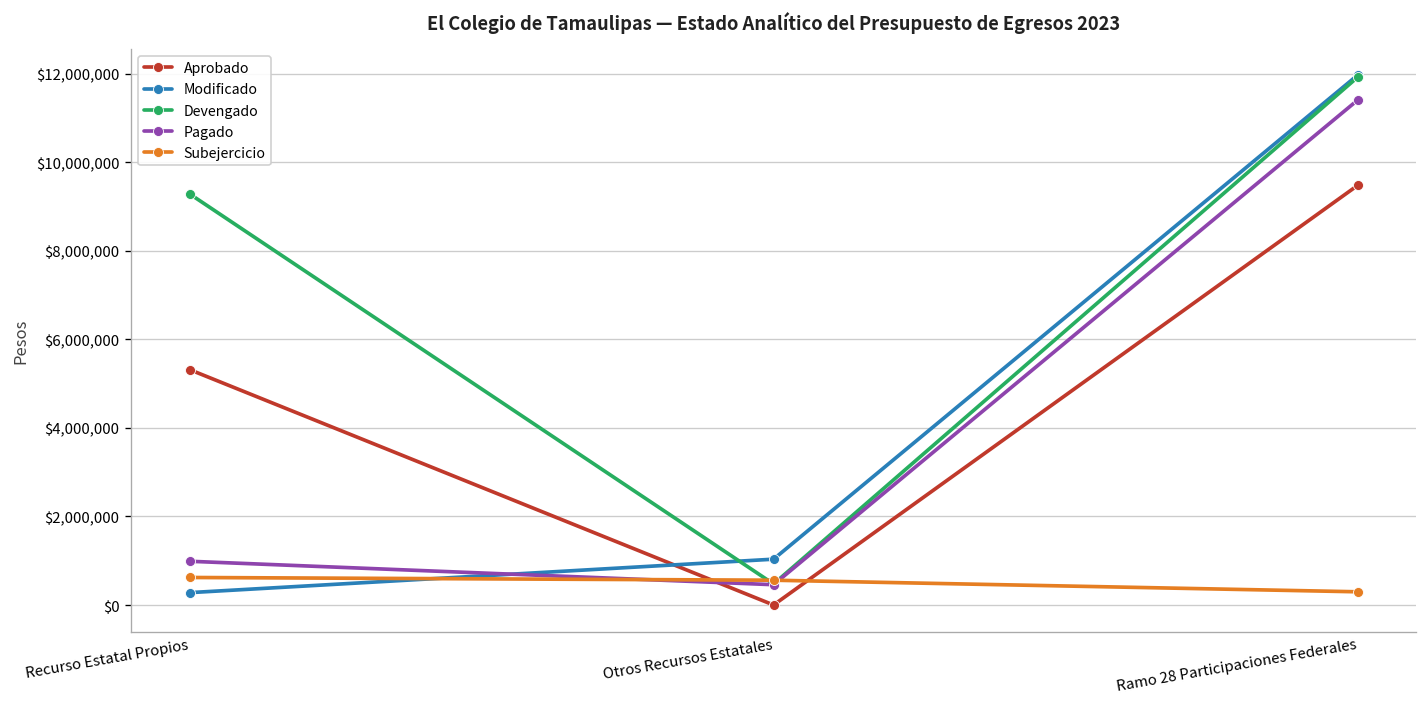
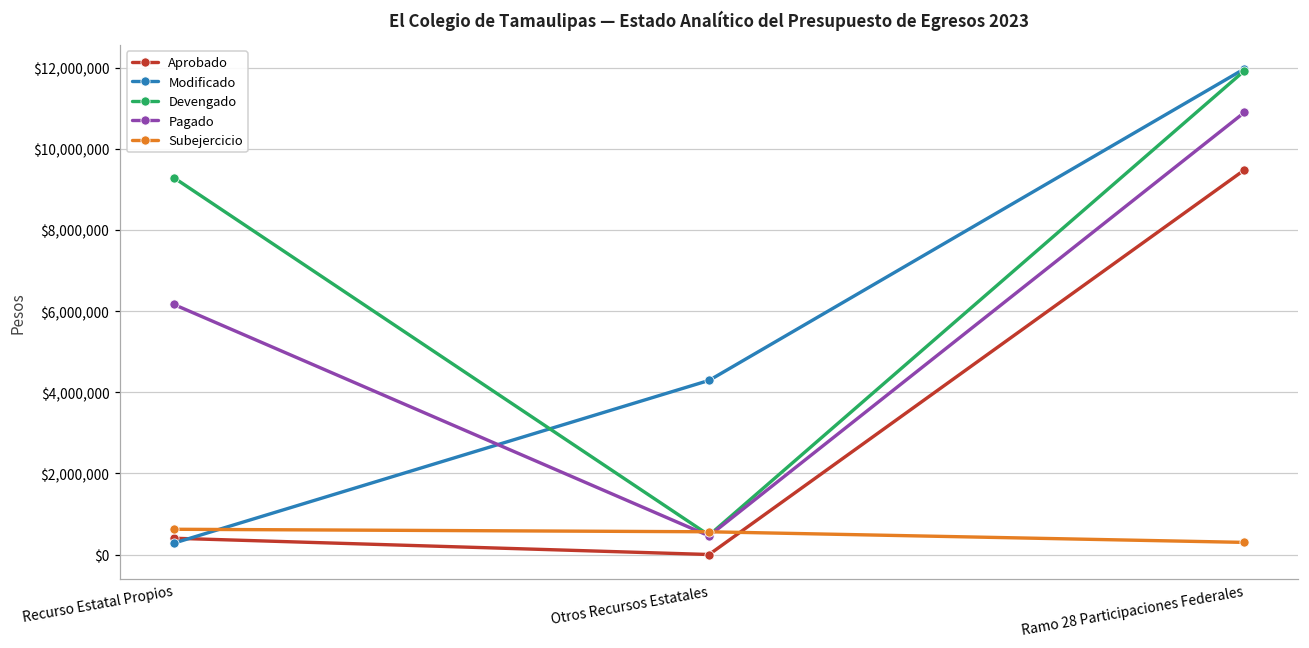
Aprobado, Recurso Estatal Propios: $5,300,000 -> $400,000
Pagado, Recurso Estatal Propios: $1,000,000 -> $6,200,000
Modificado, Otros Recursos Estatales: $1,000,000 -> $4,300,000
Pagado, Ramo 28 Participaciones Federales: $11,400,000 -> $10,900,000
